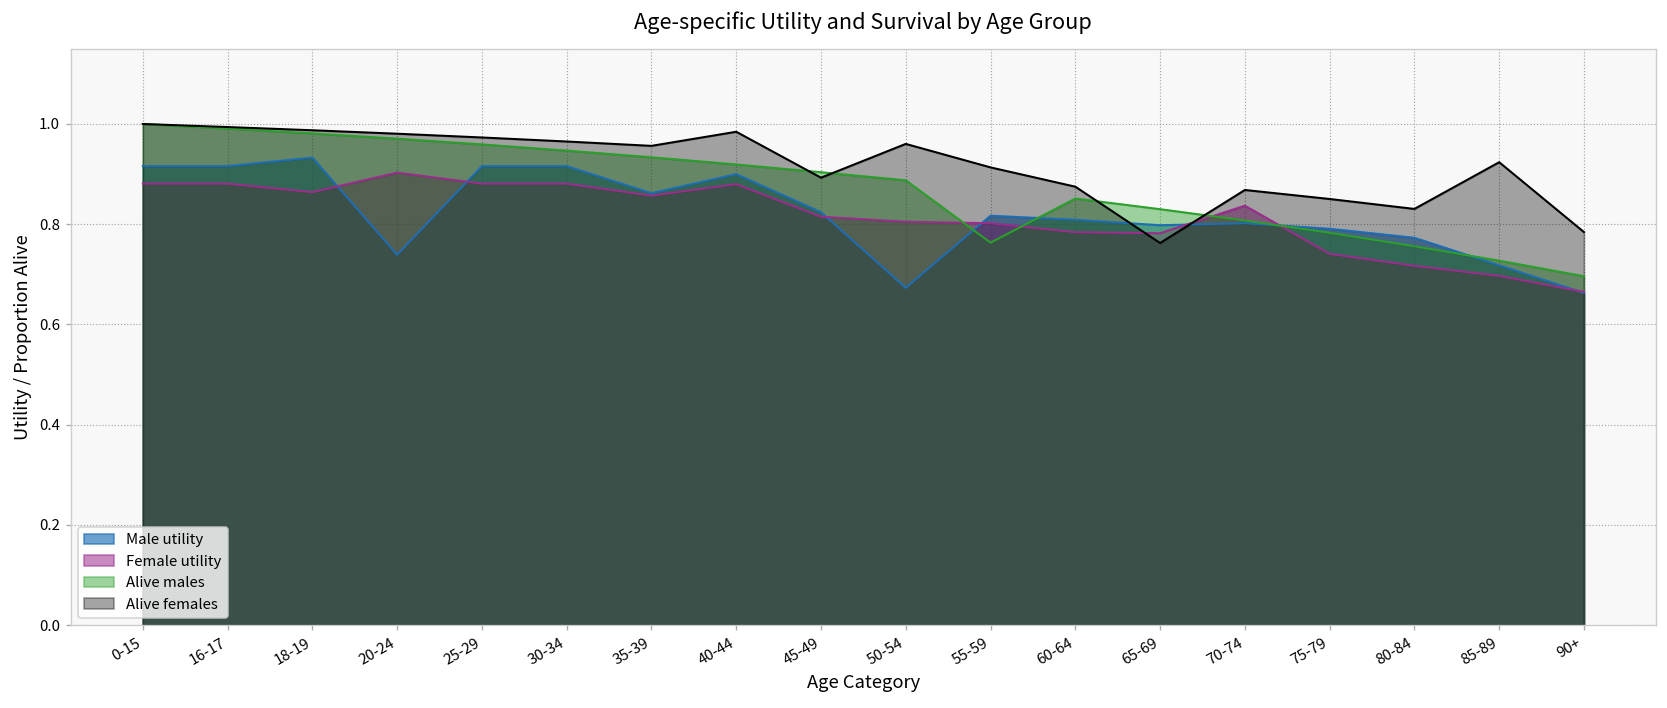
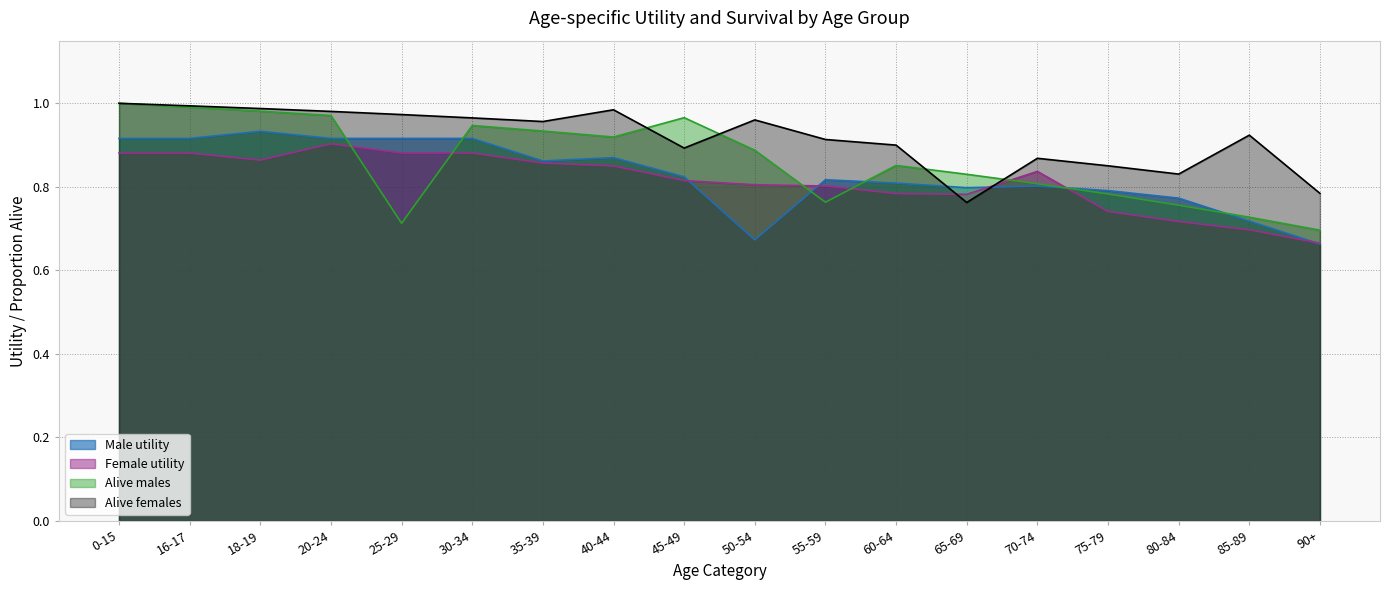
Male utility, 20-24: 0.74 -> 0.92
Alive males, 25-29: 0.96 -> 0.71
Male utility, 40-44: 0.90 -> 0.87
Female utility, 40-44: 0.88 -> 0.85
Alive males, 45-49: 0.90 -> 0.97
Alive females, 60-64: 0.87 -> 0.90
